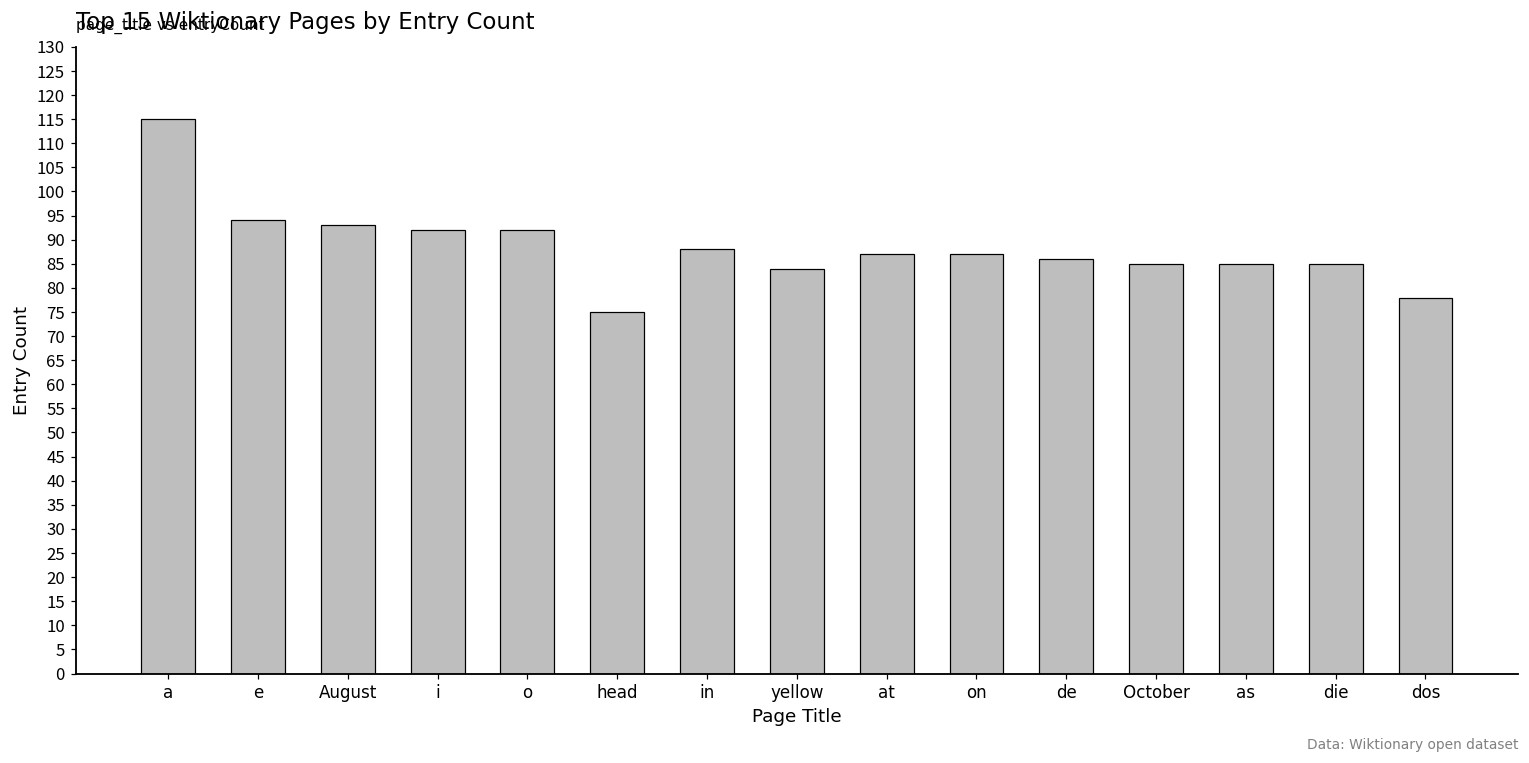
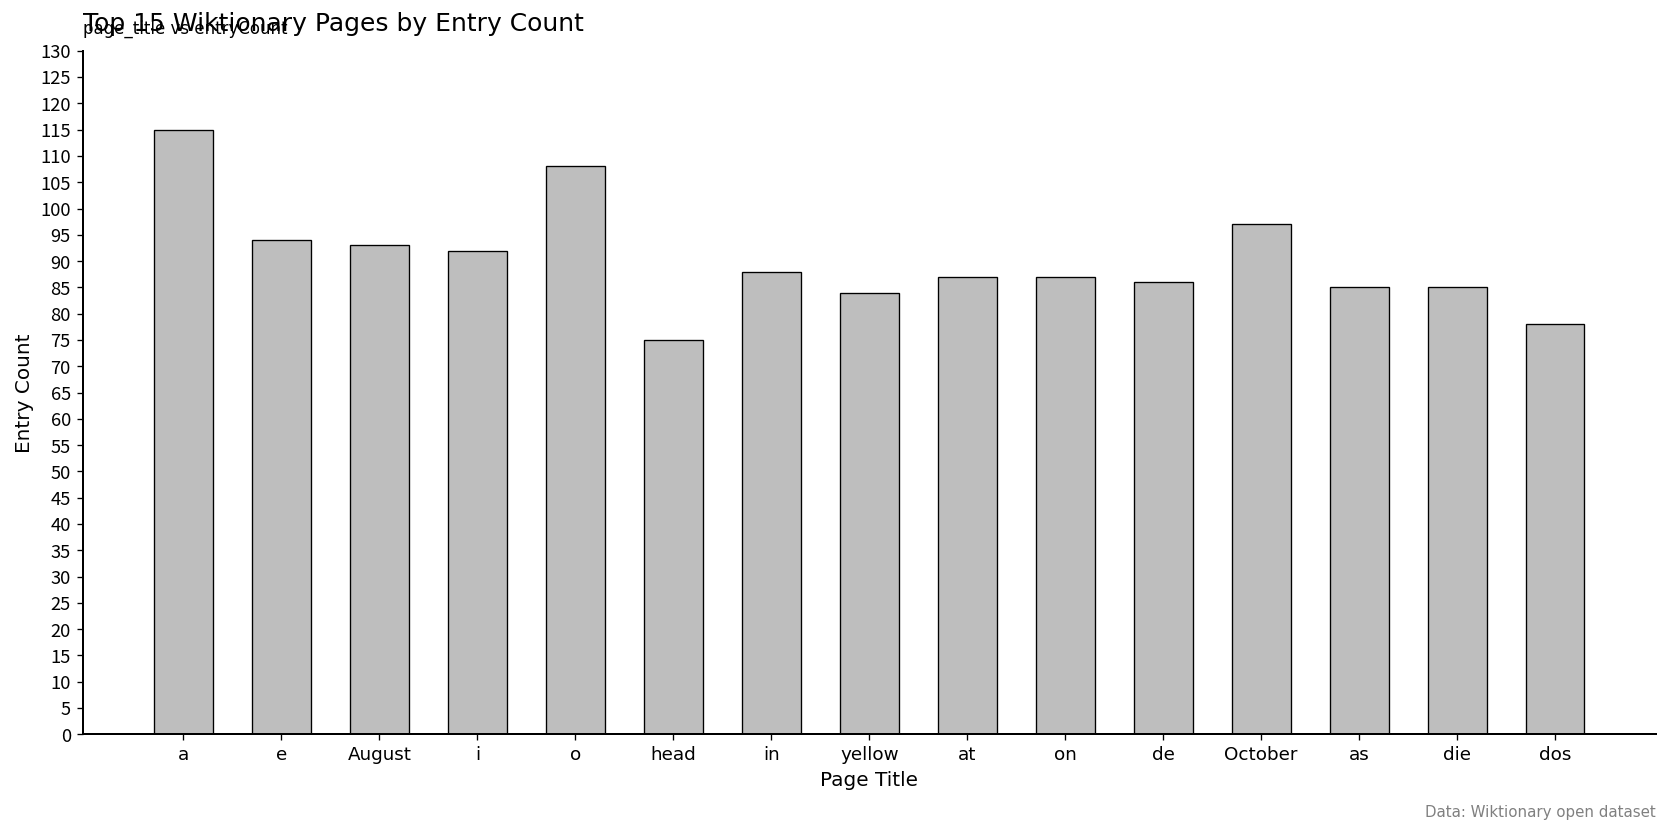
o: 92 -> 108
October: 85 -> 97
